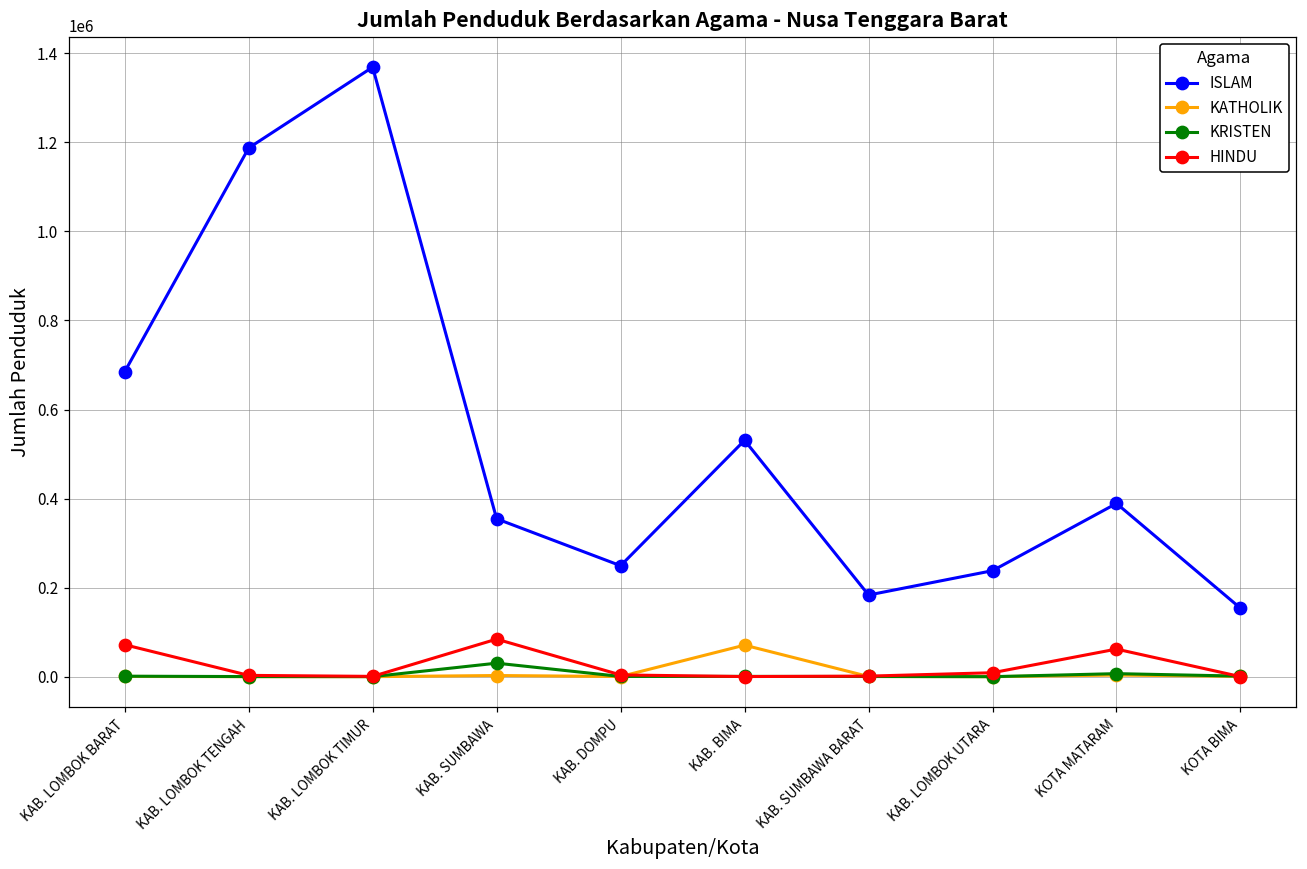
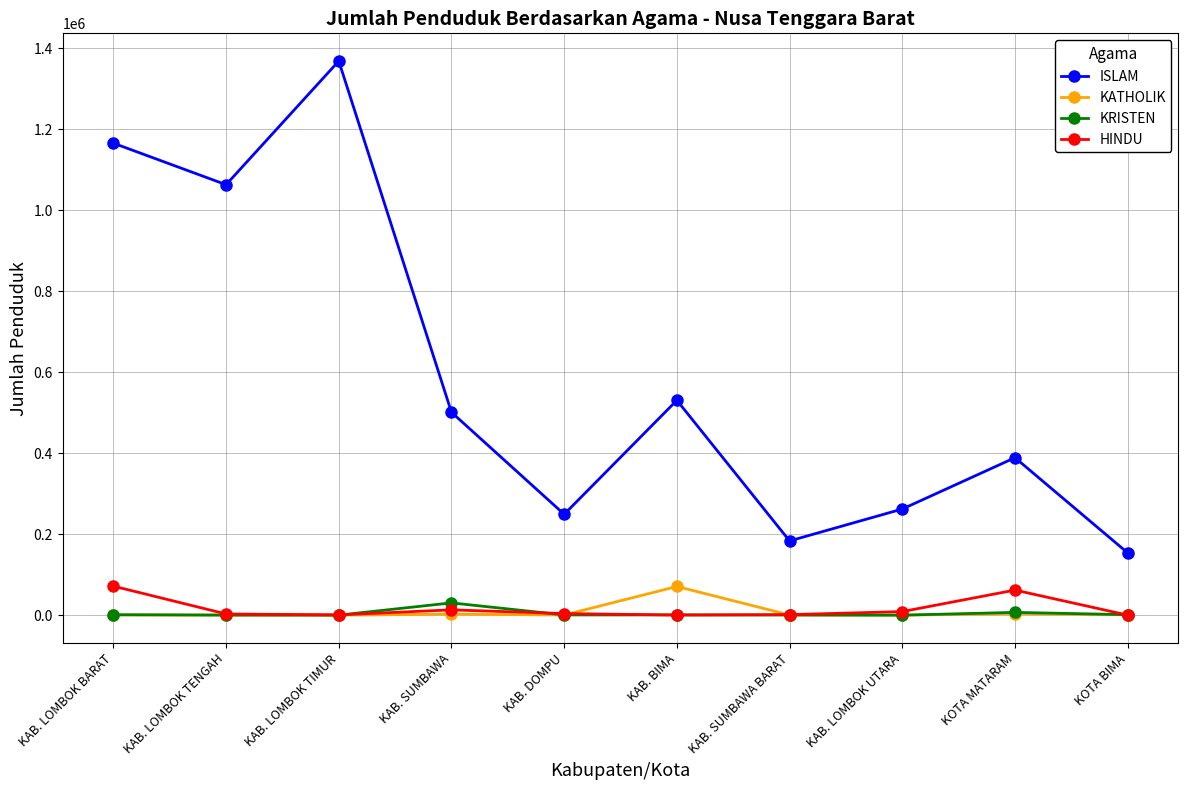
ISLAM, KAB. LOMBOK BARAT: 680000 -> 1170000
ISLAM, KAB. LOMBOK TENGAH: 1190000 -> 1060000
ISLAM, KAB. SUMBAWA: 350000 -> 500000
HINDU, KAB. SUMBAWA: 80000 -> 10000
ISLAM, KAB. LOMBOK UTARA: 240000 -> 260000
